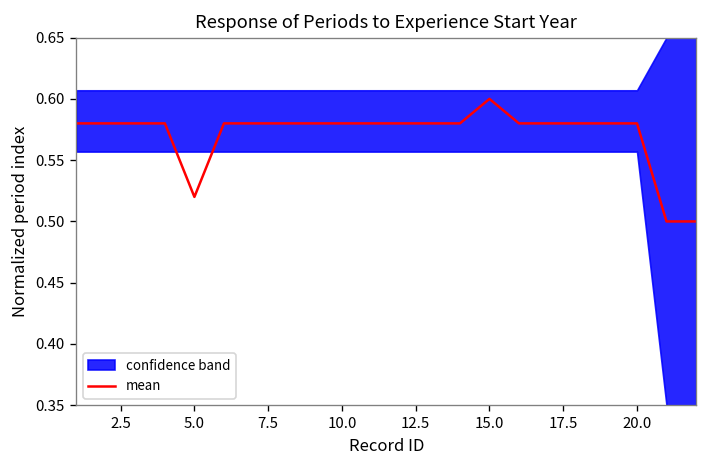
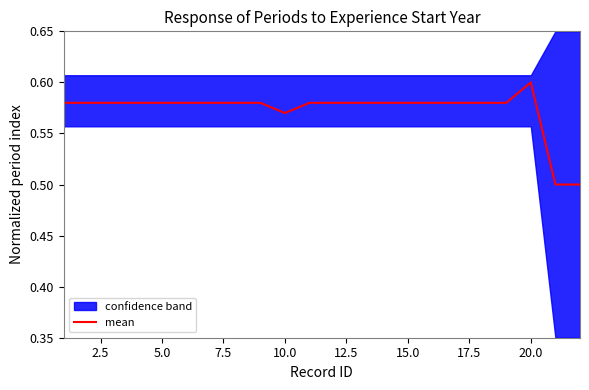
mean, 5.0: 0.52 -> 0.58
mean, 10.0: 0.58 -> 0.57
mean, 15.0: 0.60 -> 0.58
mean, 20.0: 0.58 -> 0.60
